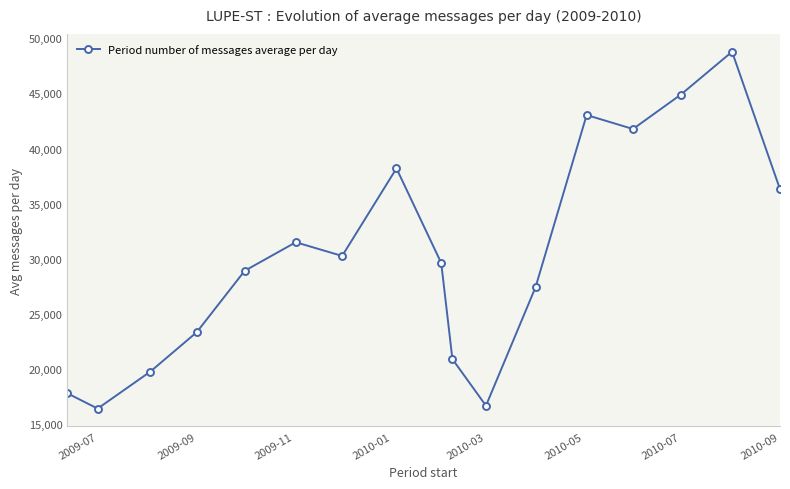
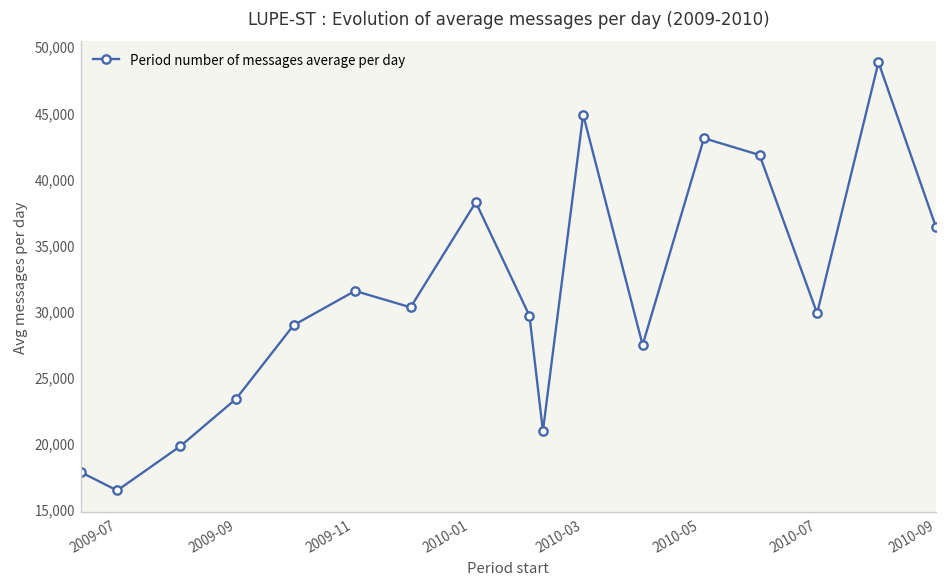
2010-03: 16,700 -> 44,800
2010-07: 44,900 -> 29,800
